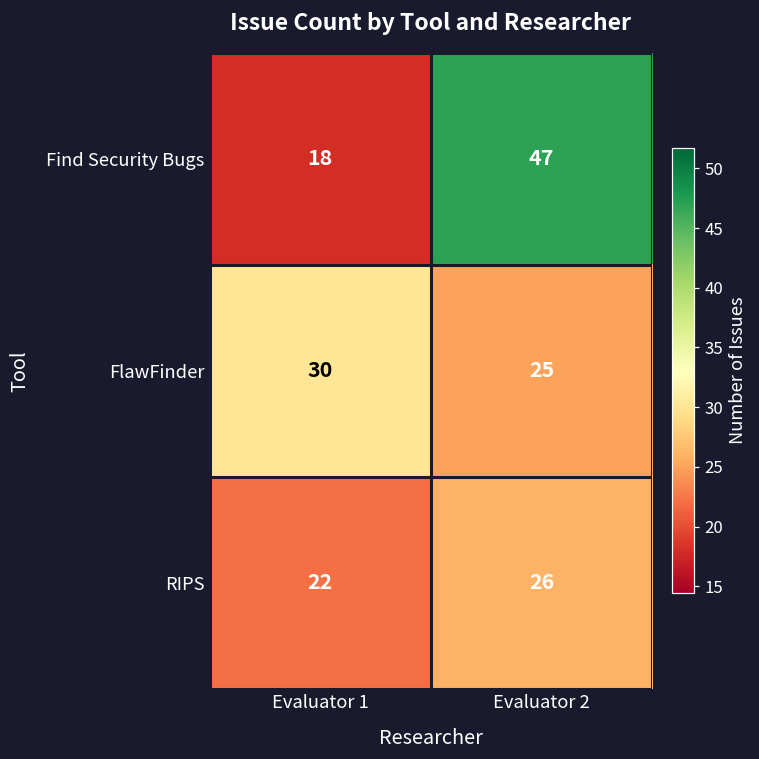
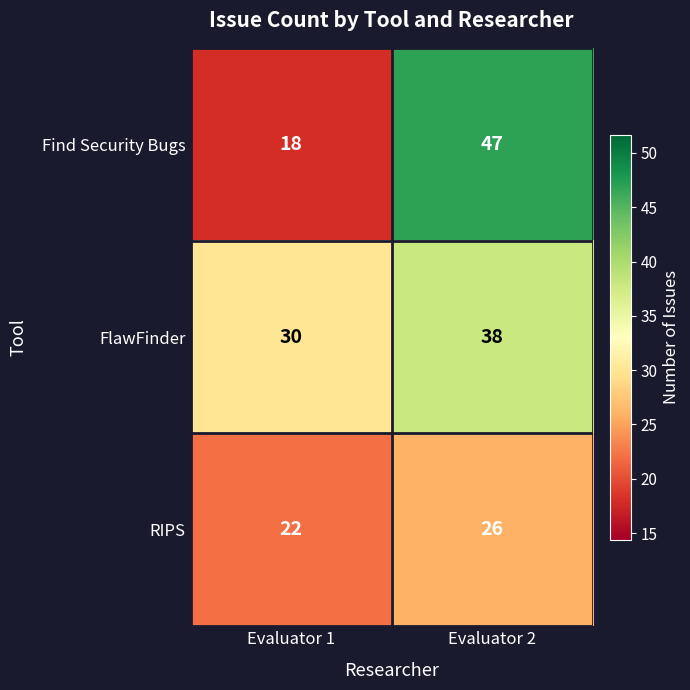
FlawFinder, Evaluator 2: 25 -> 38
